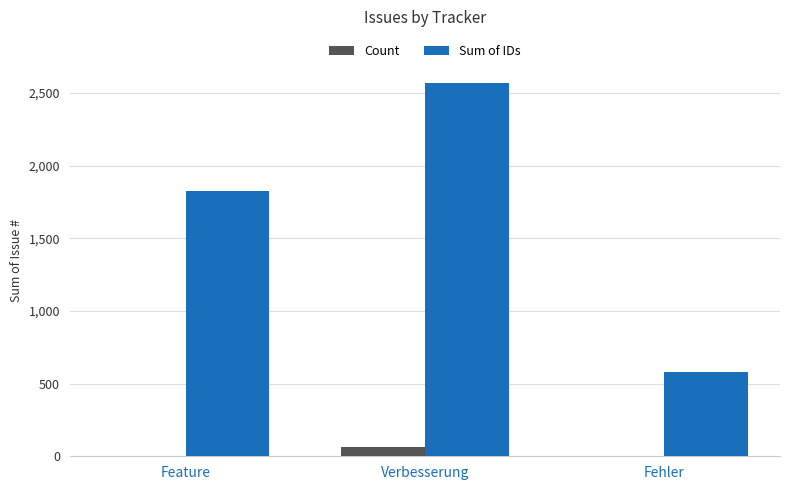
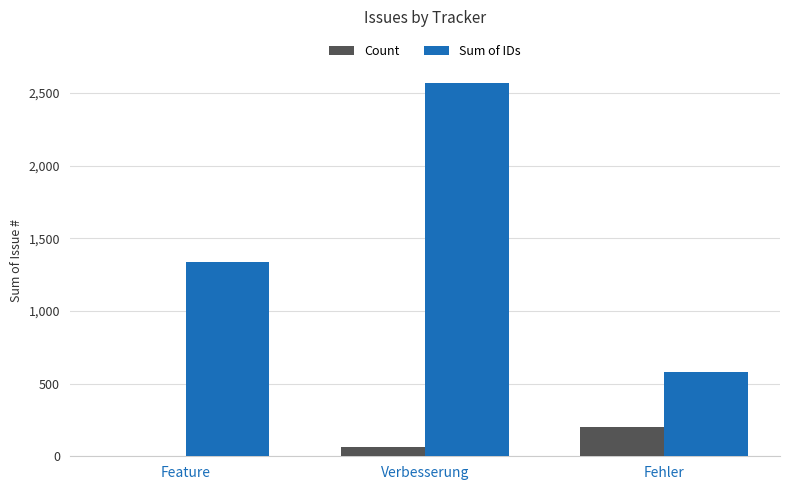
Sum of IDs, Feature: 1,830 -> 1,340
Count, Fehler: 0 -> 200
